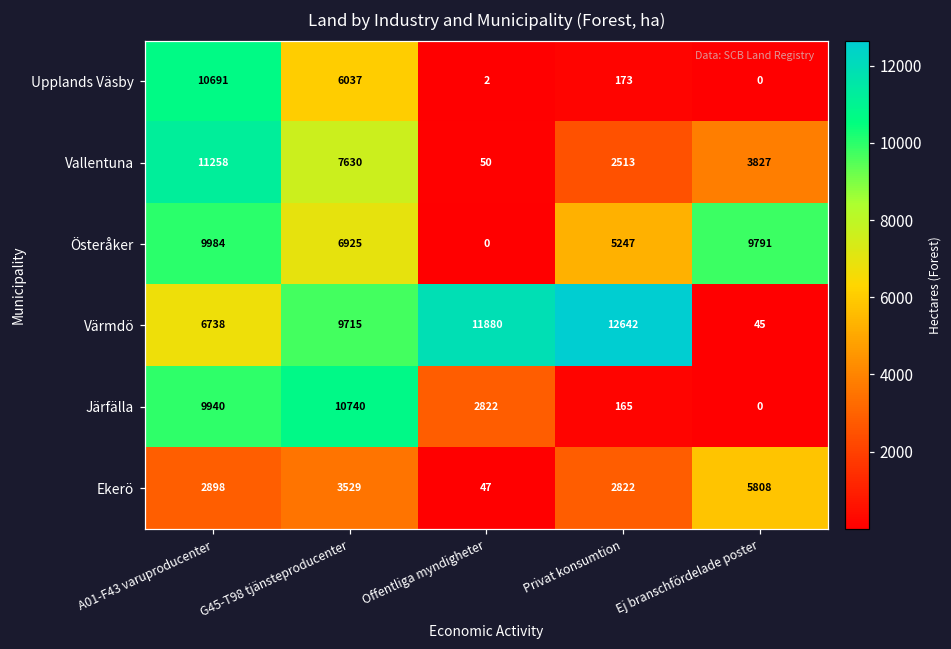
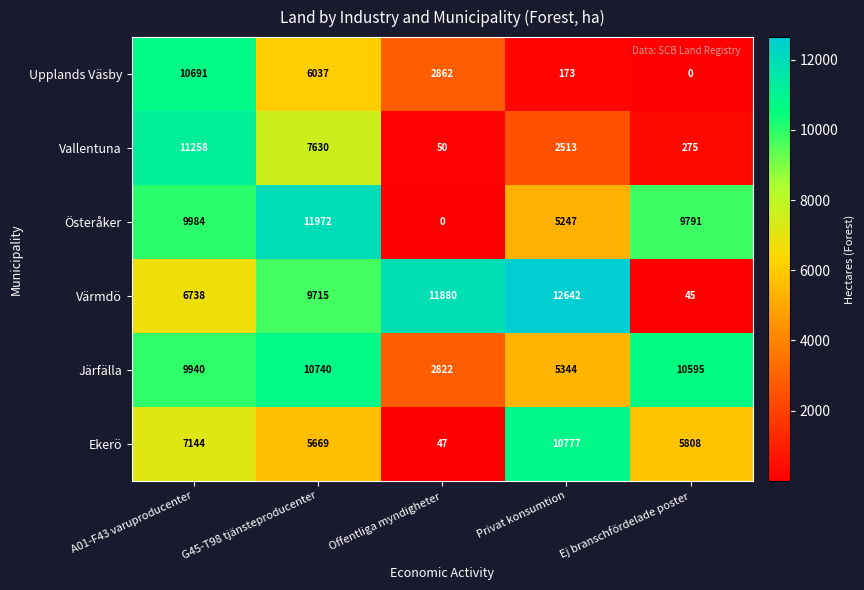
Upplands Väsby, Offentliga myndigheter: 2 -> 2862
Vallentuna, Ej branschfördelade poster: 3827 -> 275
Österåker, G45-T98 tjänsteproducenter: 6925 -> 11972
Järfälla, Privat konsumtion: 165 -> 5344
Järfälla, Ej branschfördelade poster: 0 -> 10595
Ekerö, A01-F43 varuproducenter: 2898 -> 7144
Ekerö, G45-T98 tjänsteproducenter: 3529 -> 5669
Ekerö, Privat konsumtion: 2822 -> 10777
